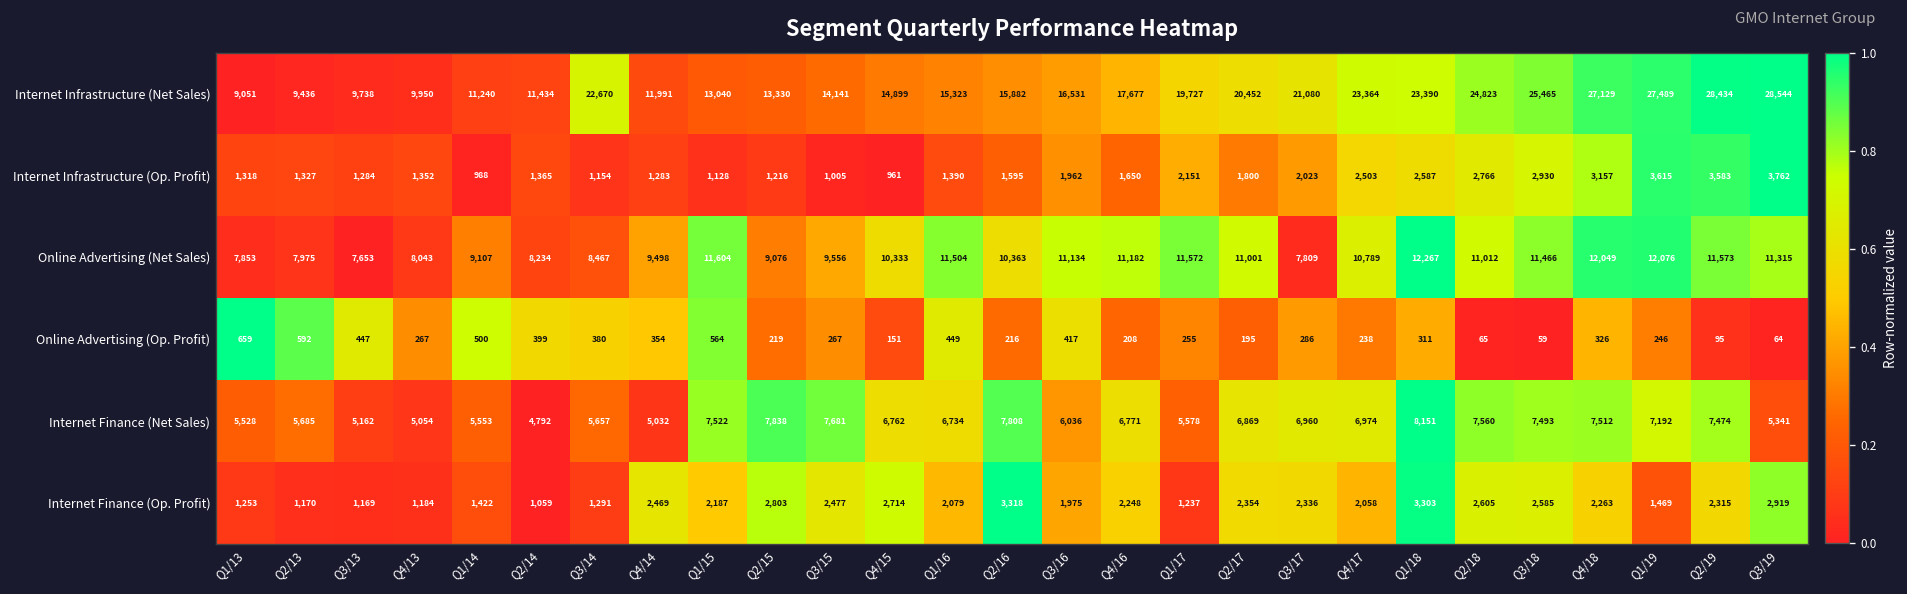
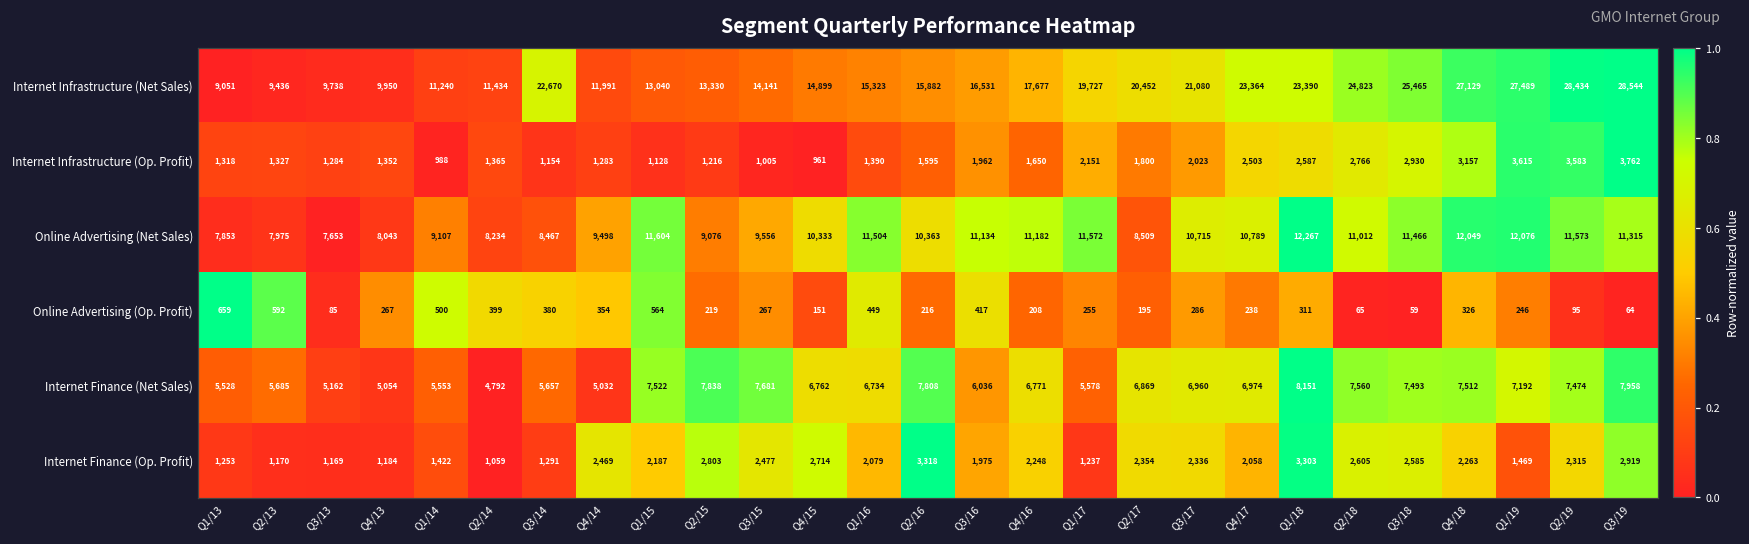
Online Advertising (Net Sales), Q2/17: 11,001 -> 8,509
Online Advertising (Net Sales), Q3/17: 7,809 -> 10,715
Online Advertising (Op. Profit), Q3/13: 447 -> 85
Internet Finance (Net Sales), Q3/19: 5,341 -> 7,958
